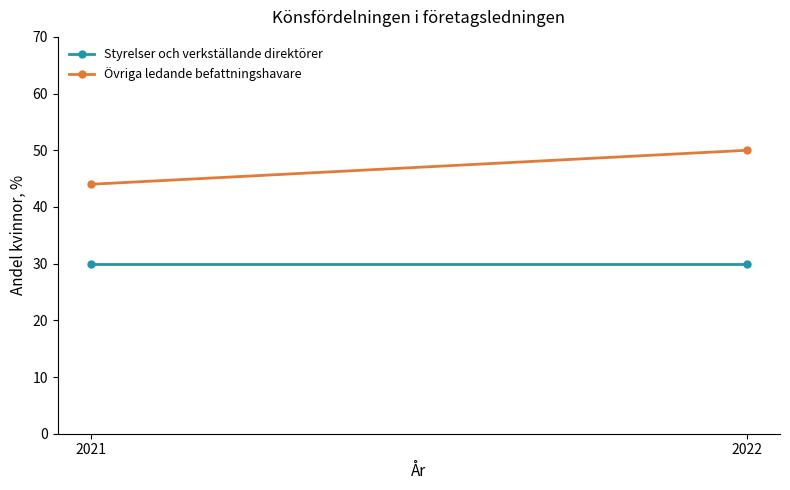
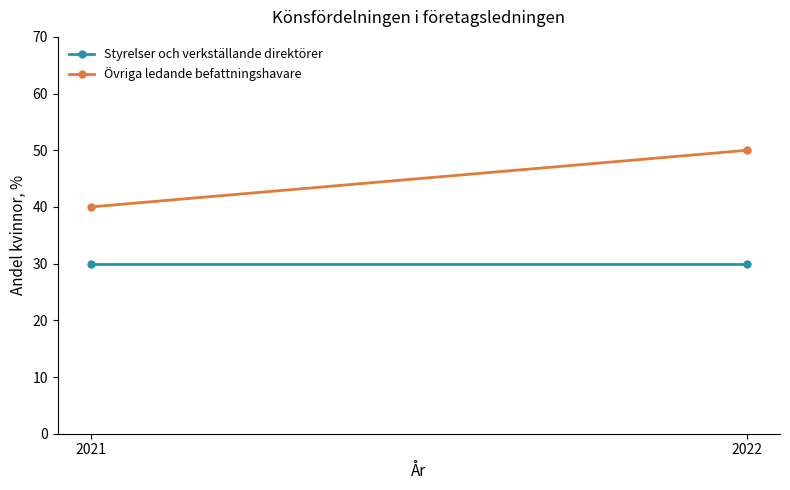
Övriga ledande befattningshavare, 2021: 44 -> 40
